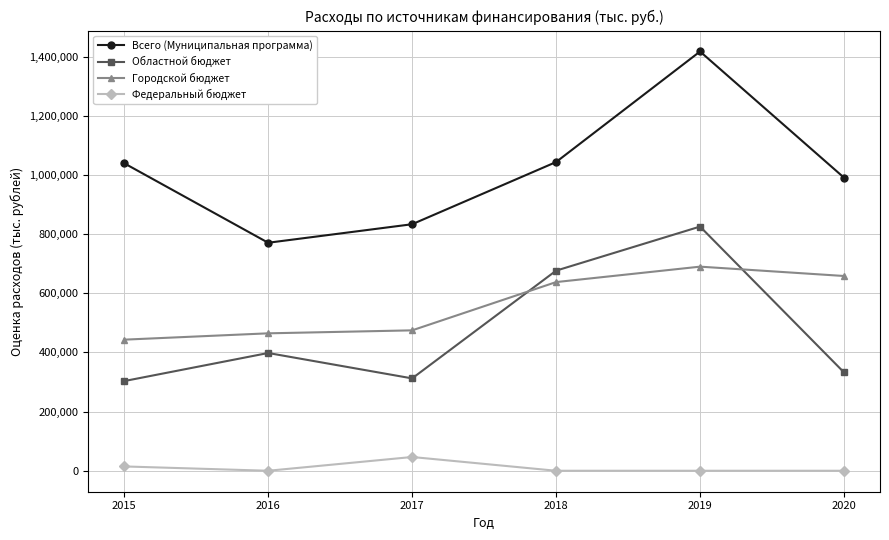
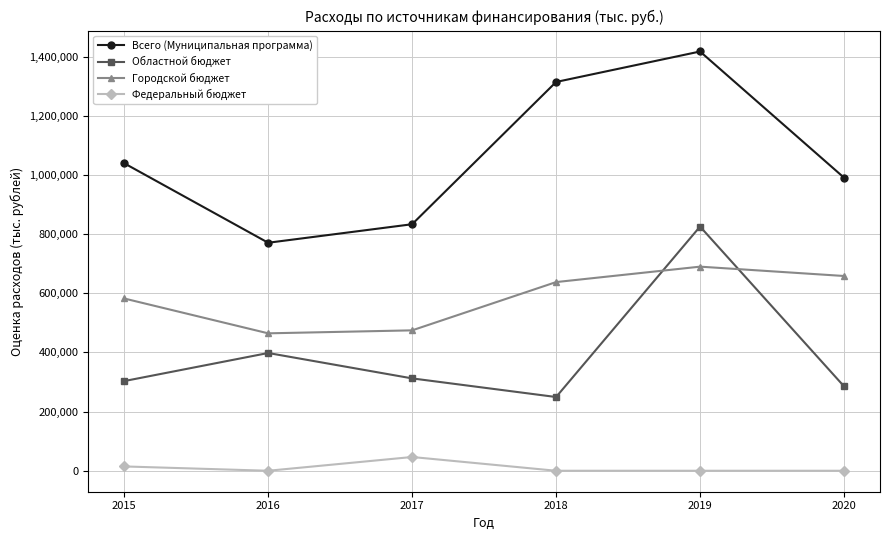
Городской бюджет, 2015: 440,000 -> 580,000
Всего (Муниципальная программа), 2018: 1,040,000 -> 1,310,000
Областной бюджет, 2018: 680,000 -> 250,000
Областной бюджет, 2020: 330,000 -> 290,000
